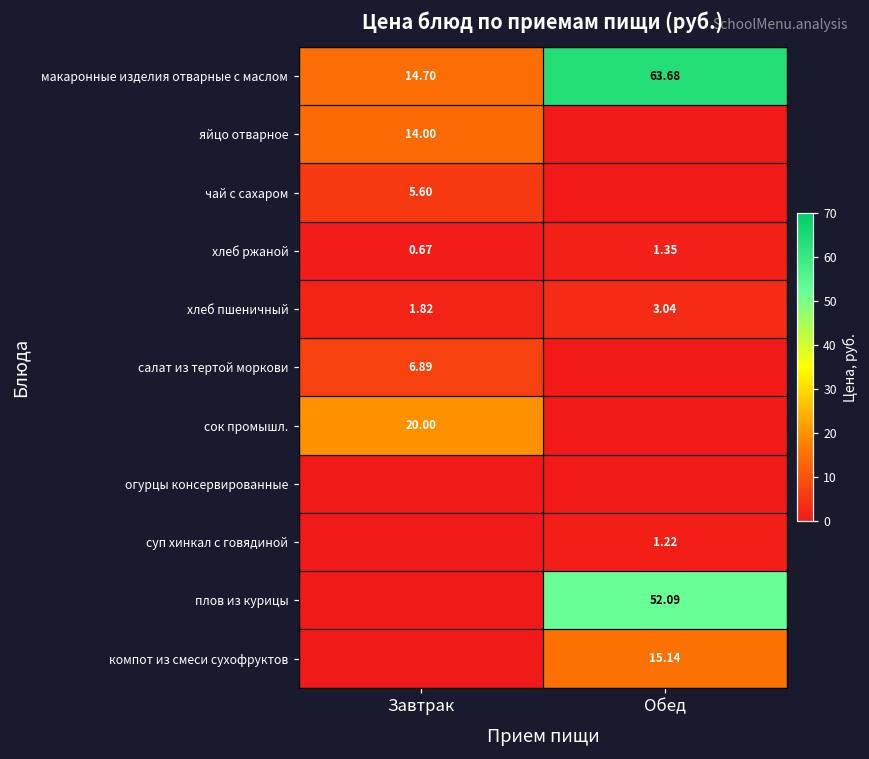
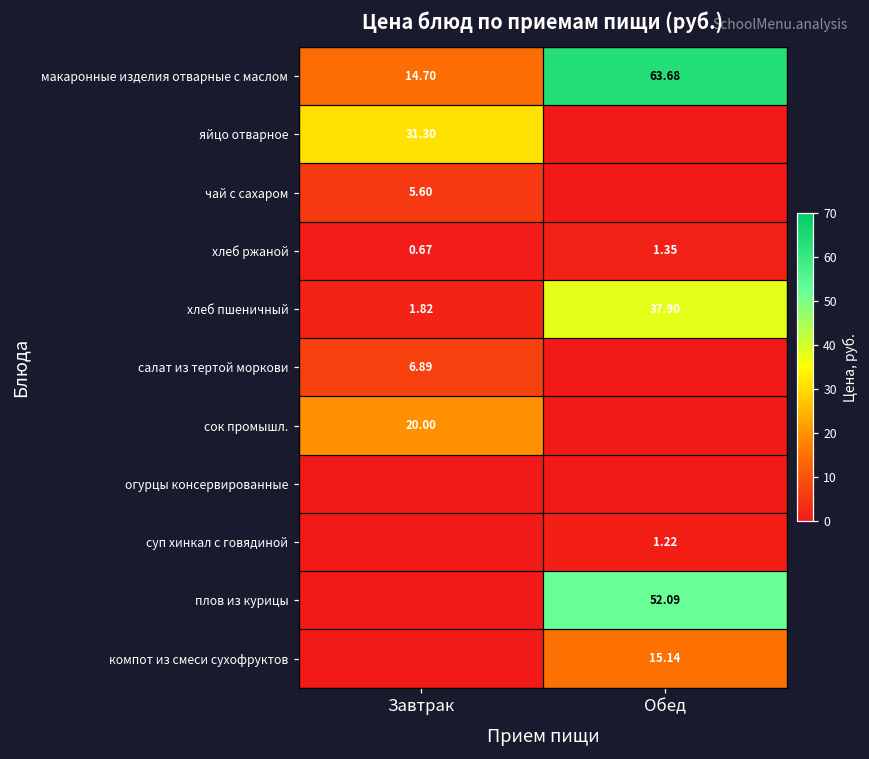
яйцо отварное, Завтрак: 14.00 -> 31.30
хлеб пшеничный, Обед: 3.04 -> 37.90
